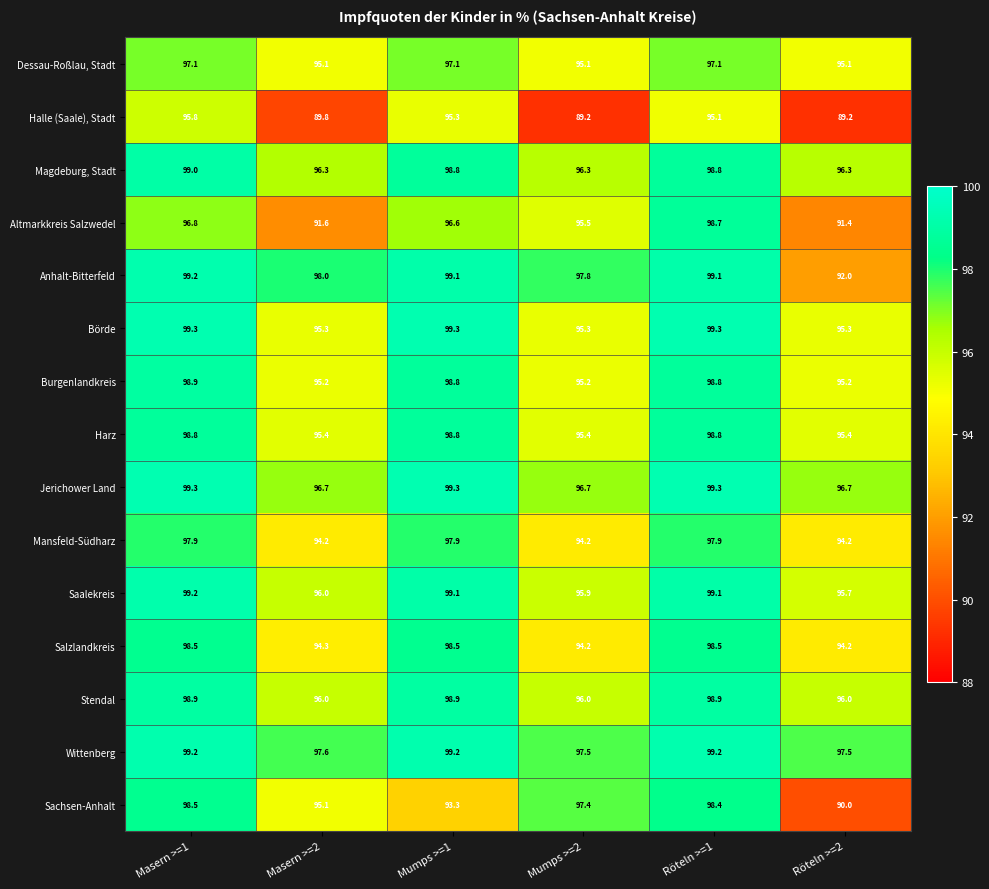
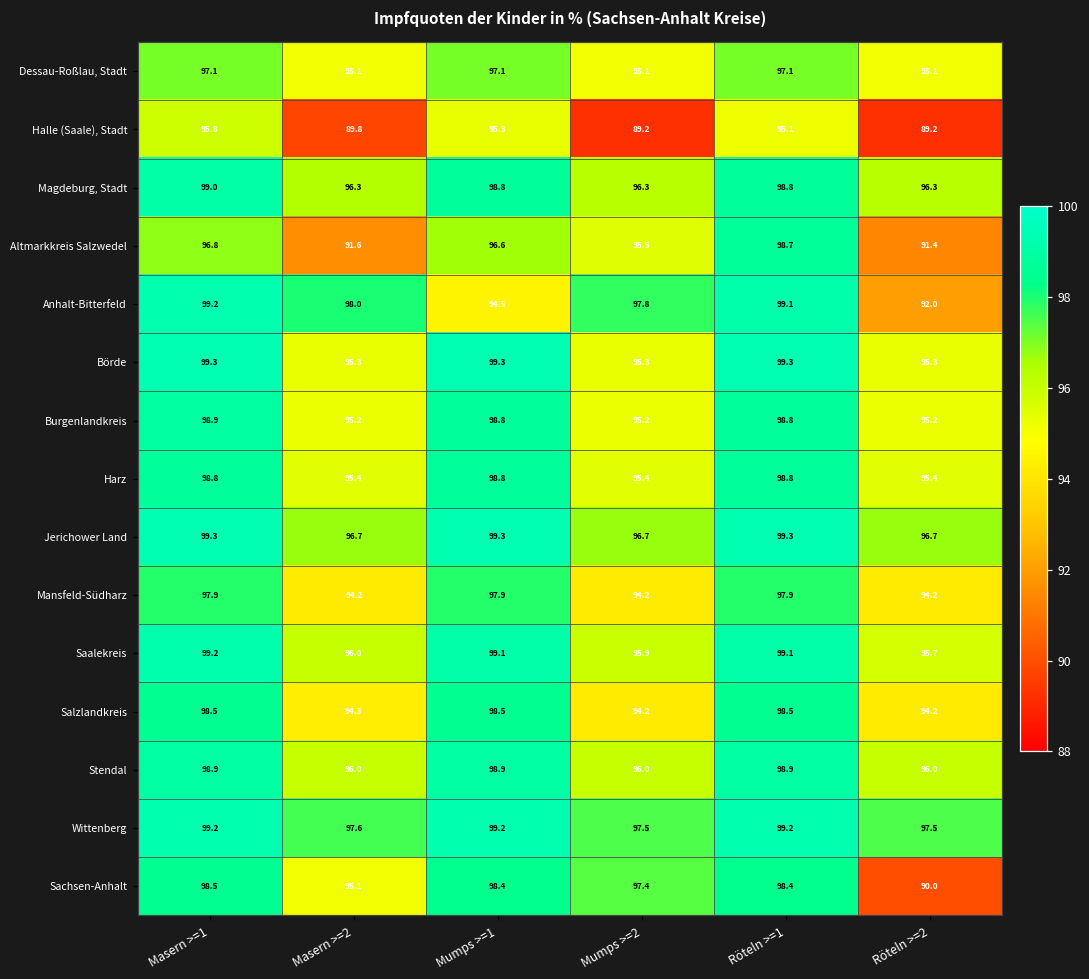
Anhalt-Bitterfeld, Mumps >=1: 99.1 -> 94.5
Sachsen-Anhalt, Mumps >=1: 93.3 -> 98.4
